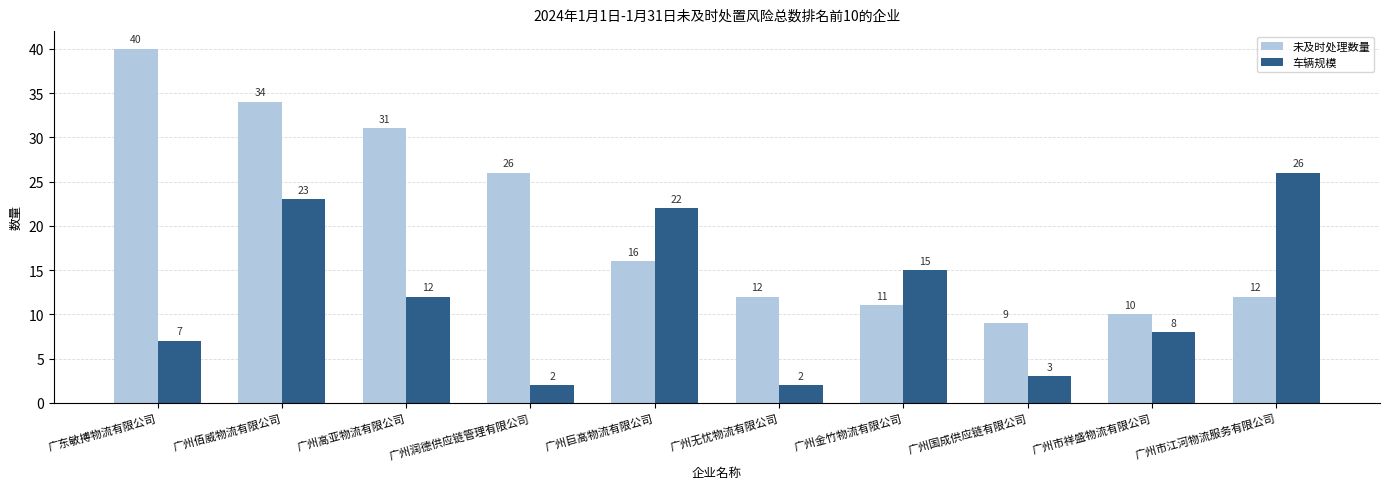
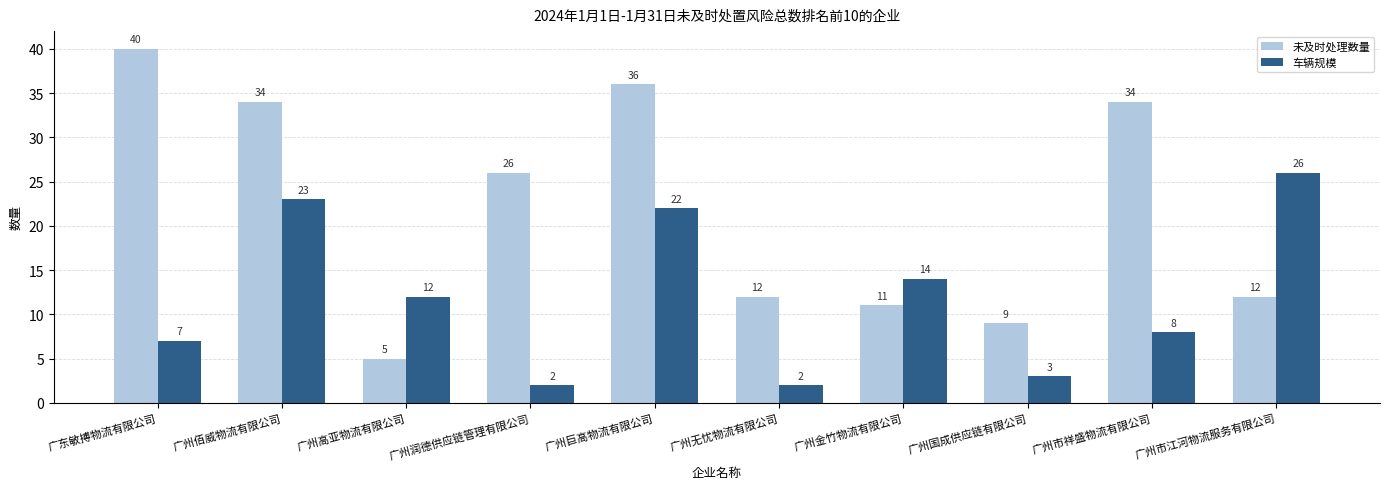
未及时处理数量, 广州高亚物流有限公司: 31 -> 5
未及时处理数量, 广州巨高物流有限公司: 16 -> 36
车辆规模, 广州金竹物流有限公司: 15 -> 14
未及时处理数量, 广州市祥盛物流有限公司: 10 -> 34
